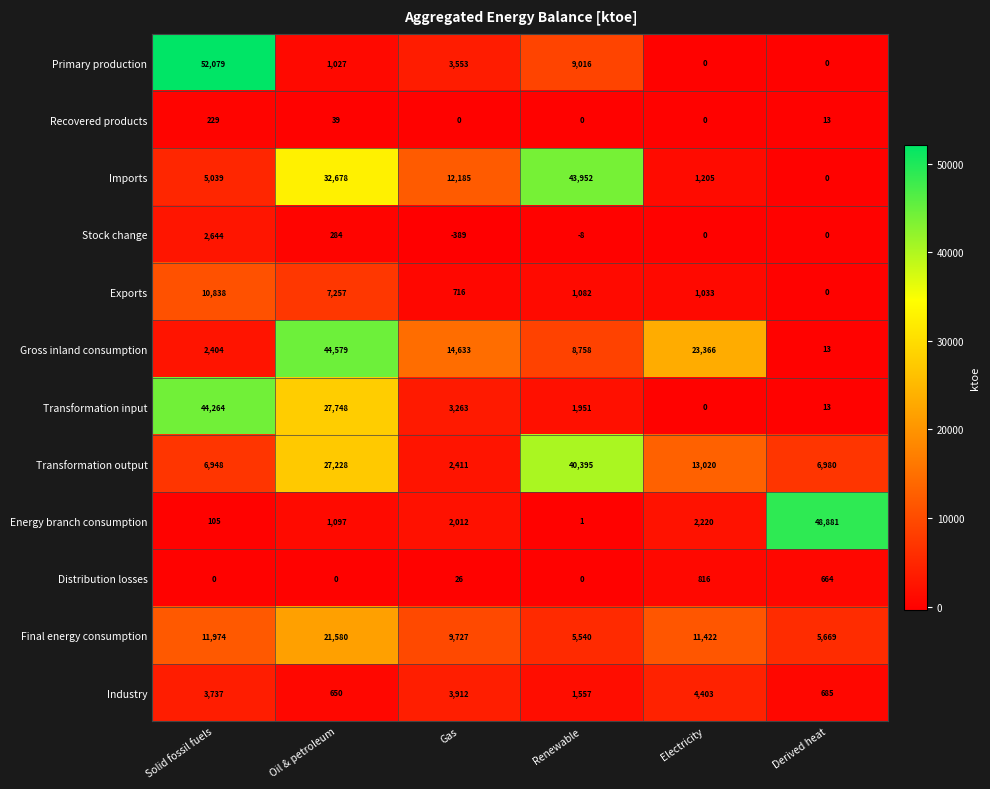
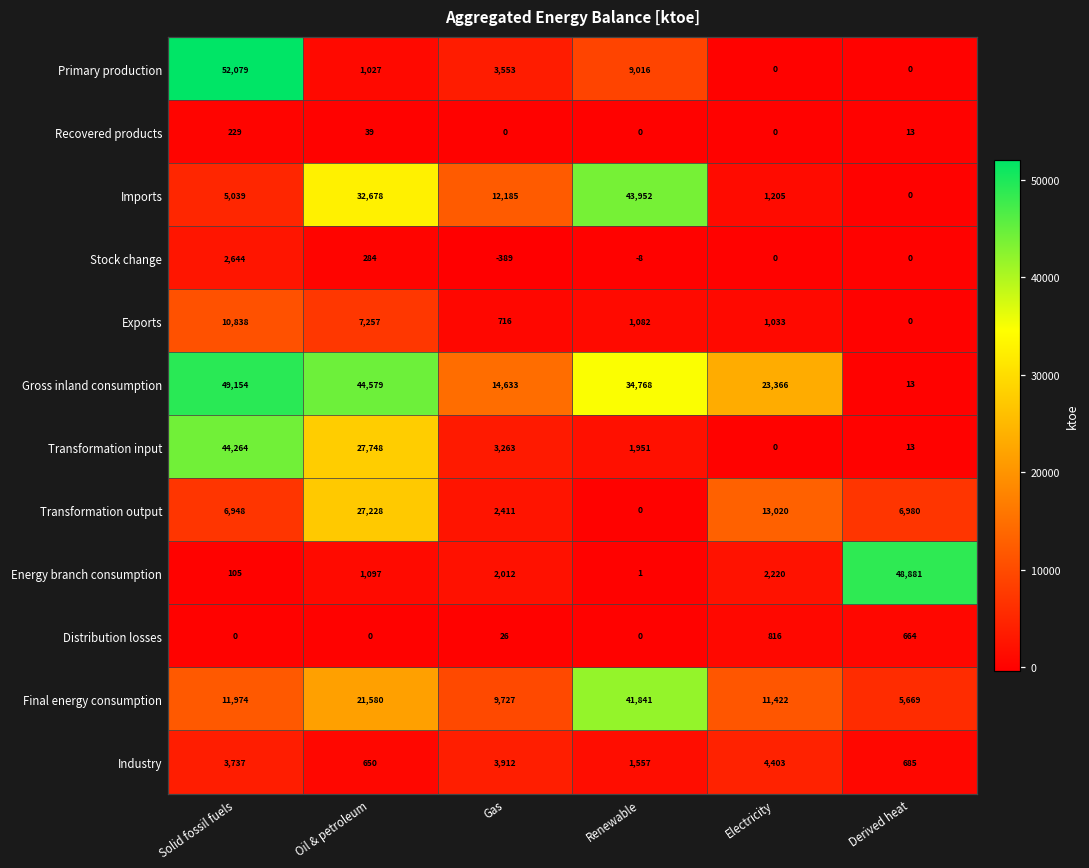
Gross inland consumption, Solid fossil fuels: 2,404 -> 49,154
Gross inland consumption, Renewable: 8,758 -> 34,768
Transformation output, Renewable: 40,395 -> 0
Final energy consumption, Renewable: 5,540 -> 41,841
